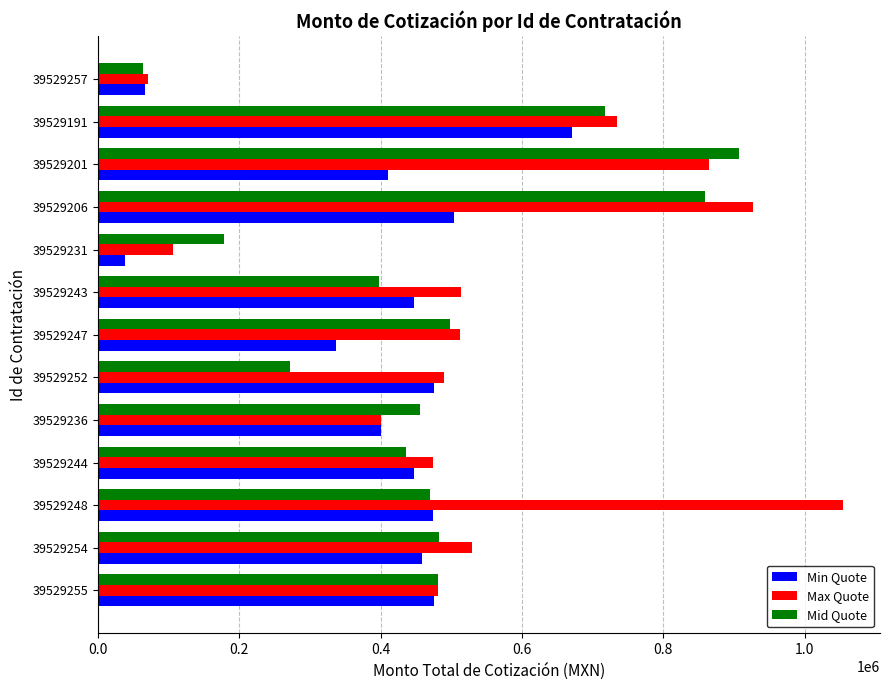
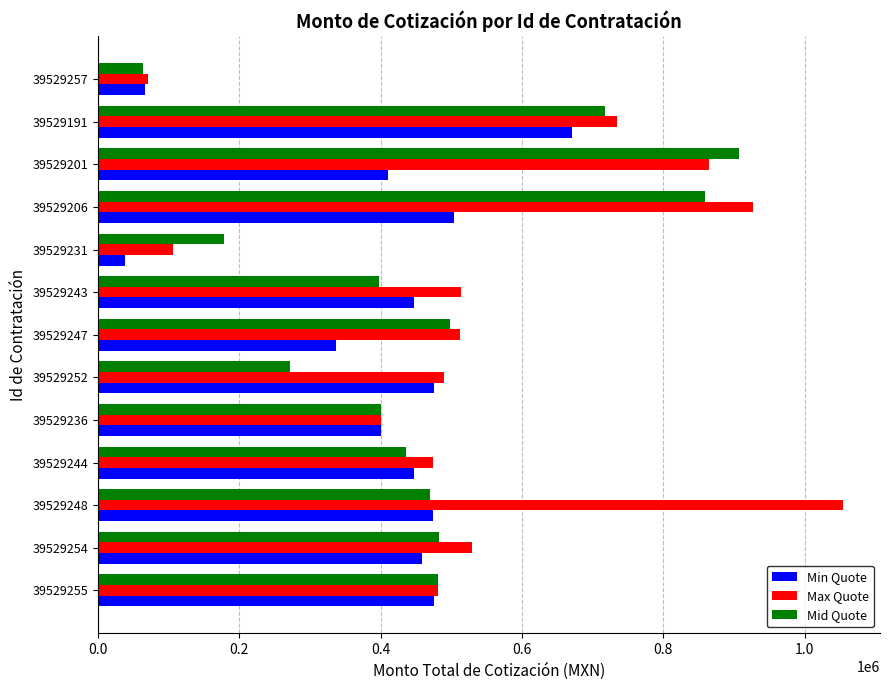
Mid Quote, 39529236: 460000 -> 400000
